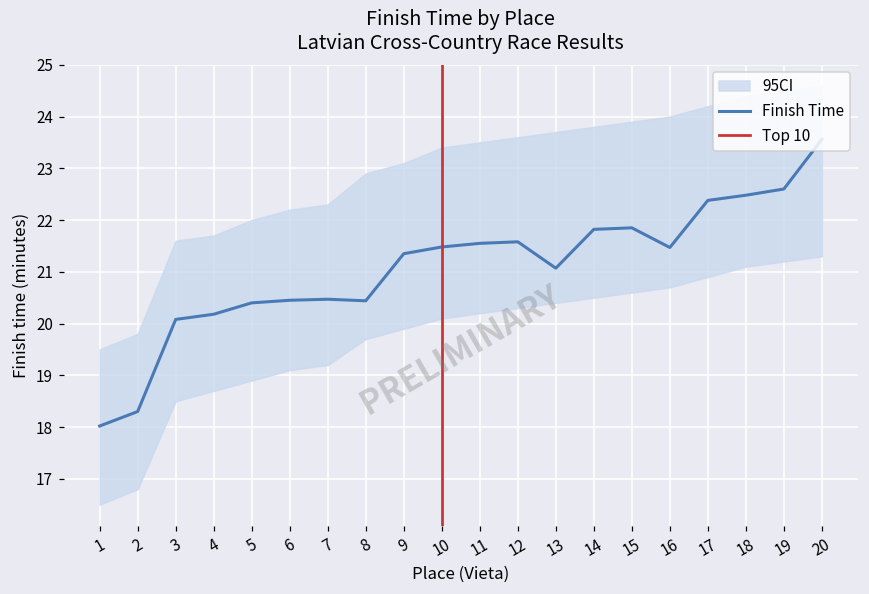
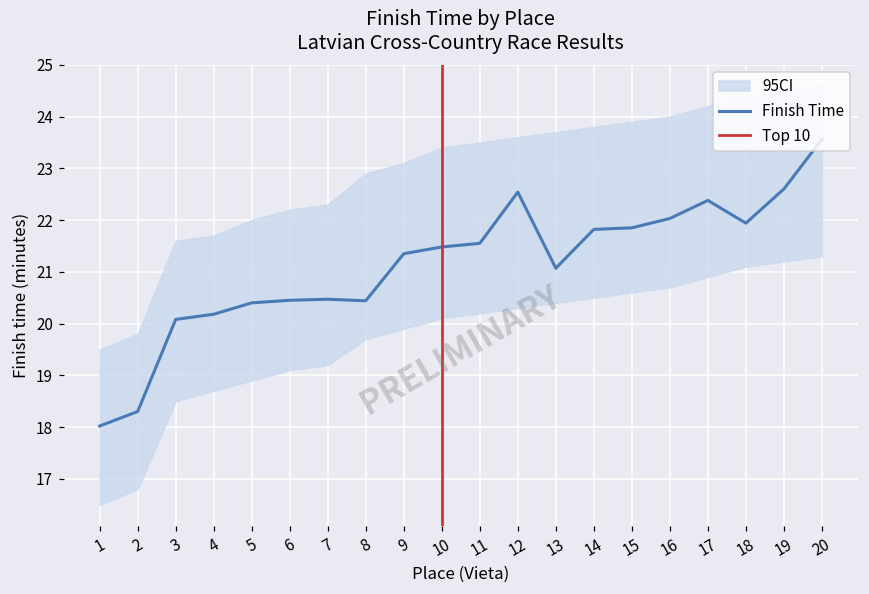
Finish Time, 12: 21.6 -> 22.5
Finish Time, 16: 21.5 -> 22.0
Finish Time, 18: 22.5 -> 21.9
